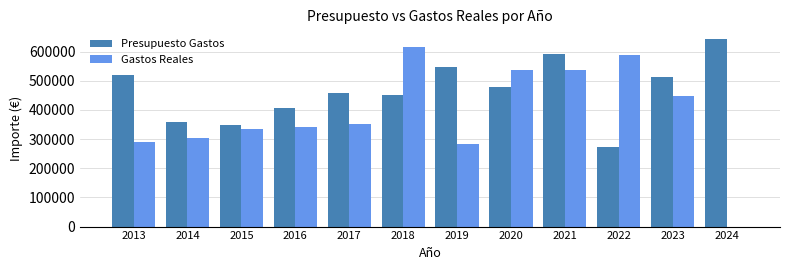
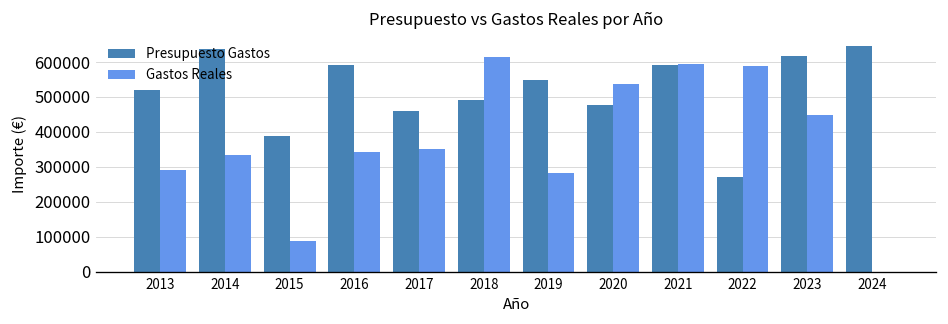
Presupuesto Gastos, 2014: 360000 -> 640000
Gastos Reales, 2014: 310000 -> 330000
Presupuesto Gastos, 2015: 350000 -> 390000
Gastos Reales, 2015: 330000 -> 90000
Presupuesto Gastos, 2016: 410000 -> 590000
Presupuesto Gastos, 2018: 450000 -> 490000
Gastos Reales, 2021: 540000 -> 600000
Presupuesto Gastos, 2023: 510000 -> 620000
